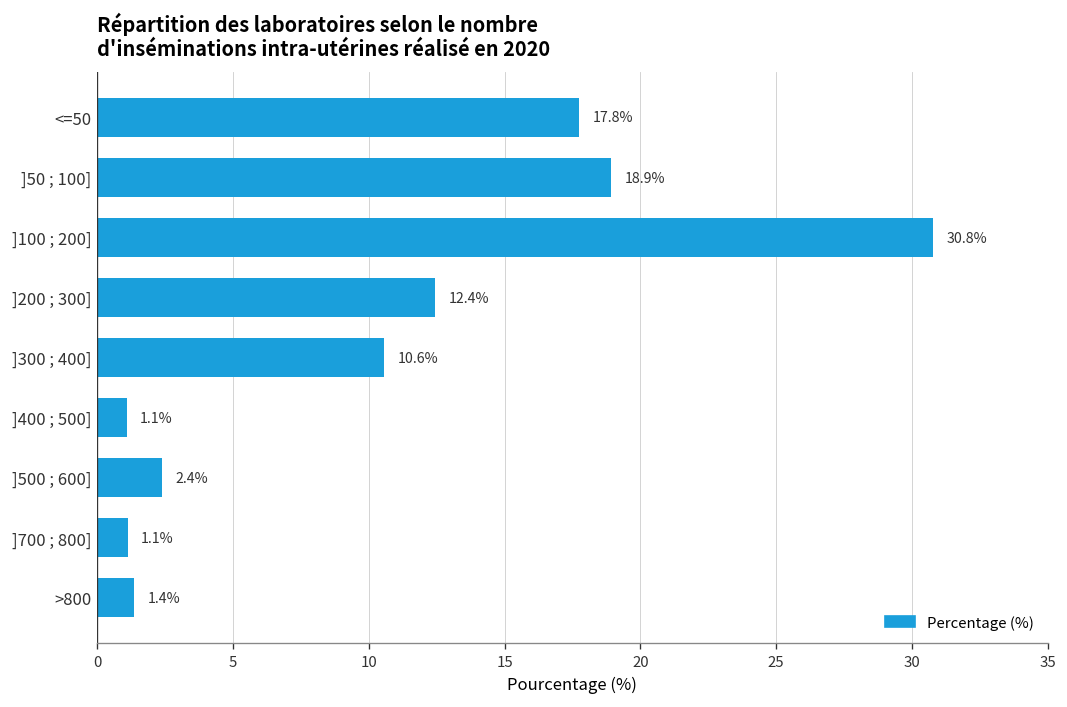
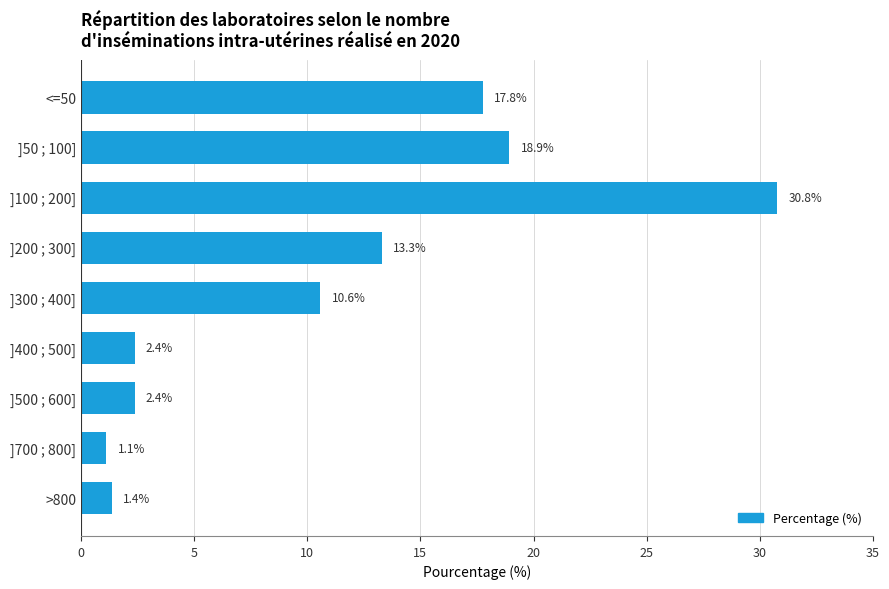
]200 ; 300]: 12.4% -> 13.3%
]400 ; 500]: 1.1% -> 2.4%
